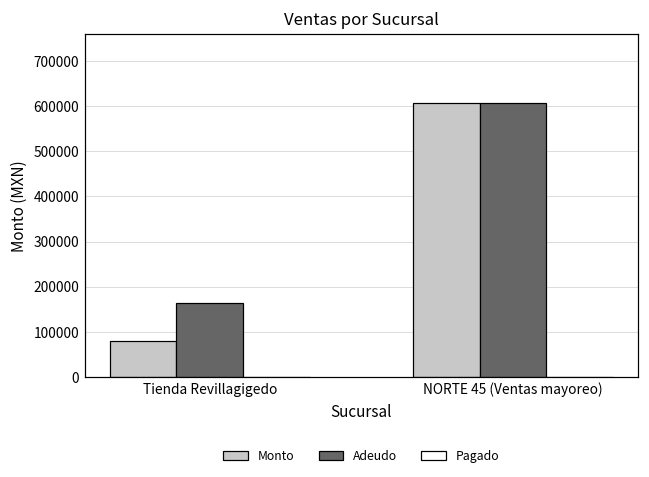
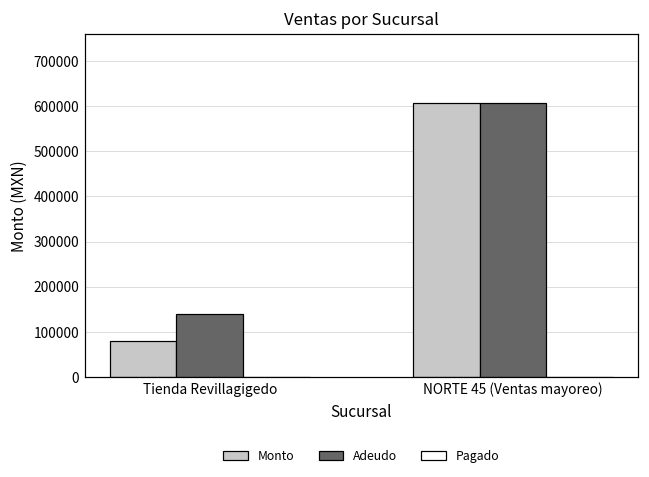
Adeudo, Tienda Revillagigedo: 160000 -> 140000
